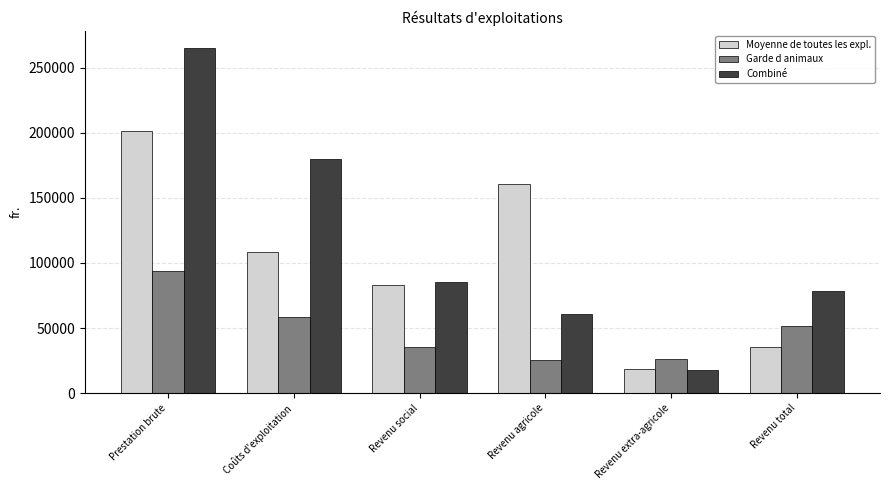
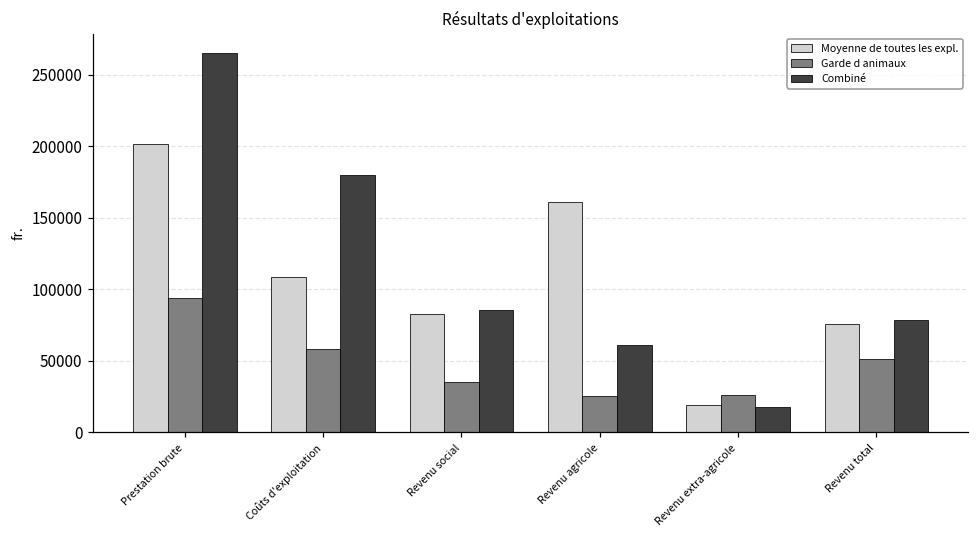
Moyenne de toutes les expl., Revenu total: 35000 -> 76000
